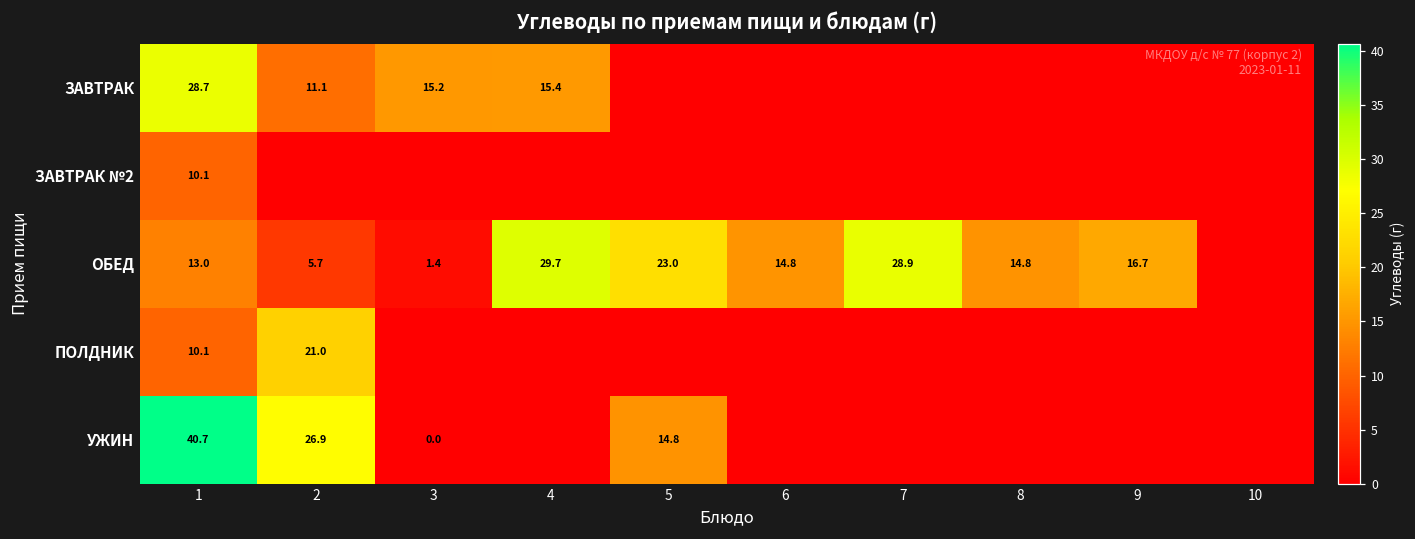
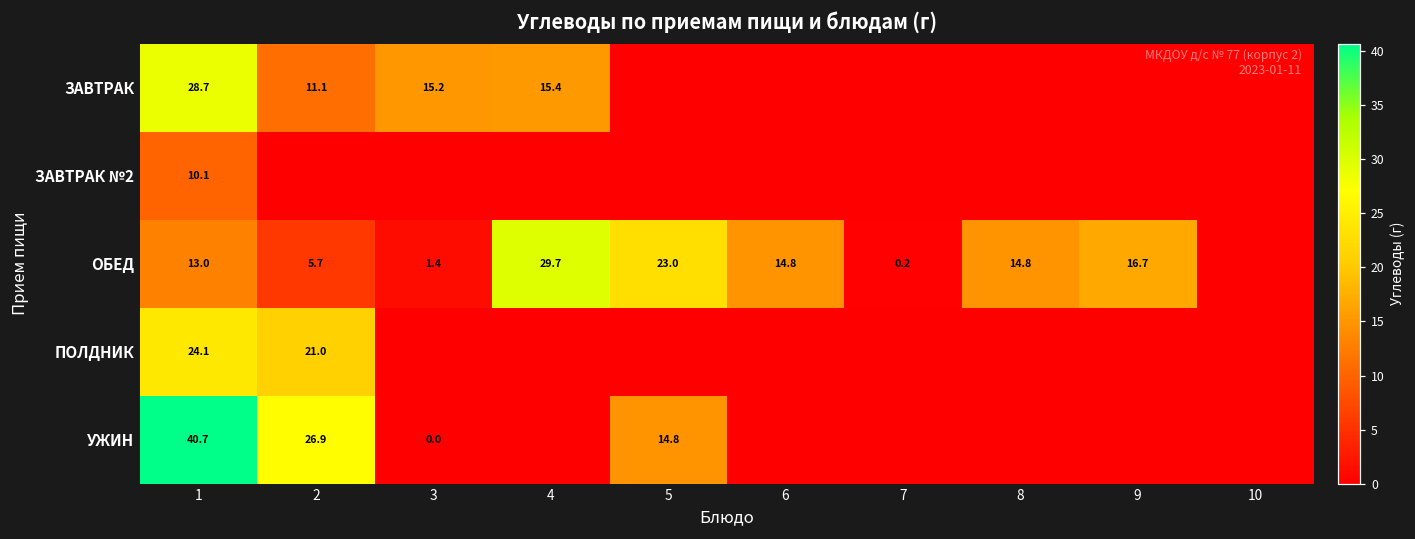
ОБЕД, 7: 28.9 -> 0.2
ПОЛДНИК, 1: 10.1 -> 24.1
